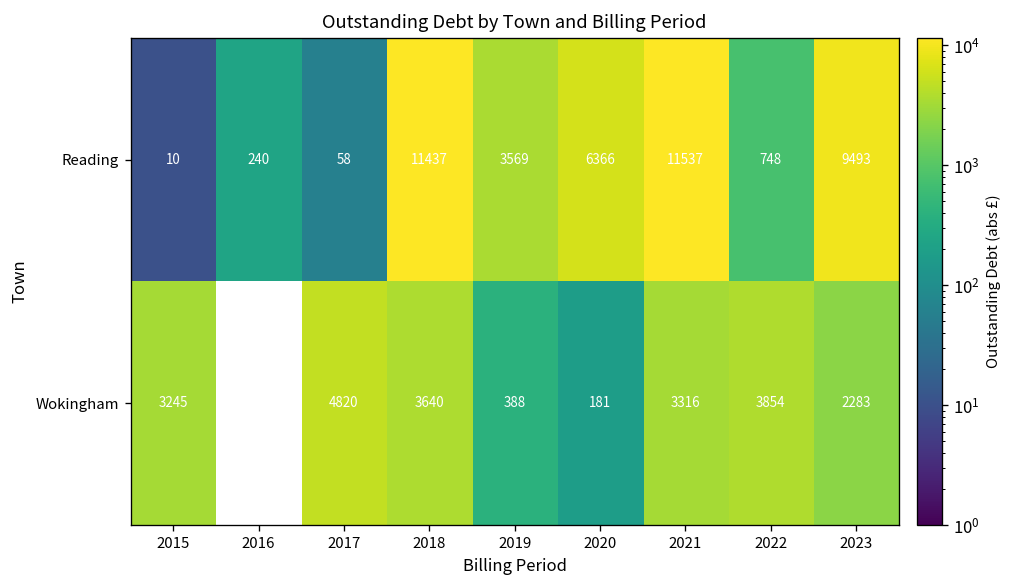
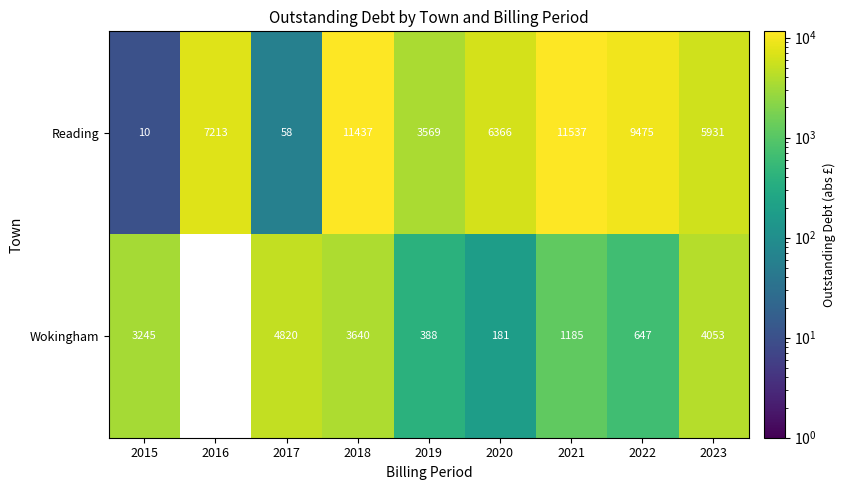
Reading, 2016: 240 -> 7213
Reading, 2022: 748 -> 9475
Reading, 2023: 9493 -> 5931
Wokingham, 2021: 3316 -> 1185
Wokingham, 2022: 3854 -> 647
Wokingham, 2023: 2283 -> 4053
